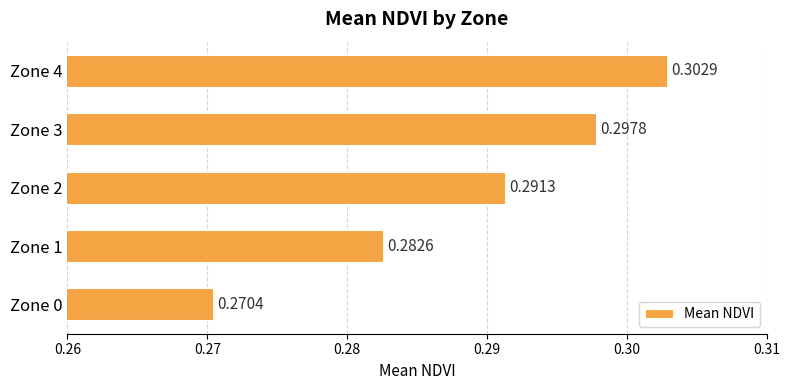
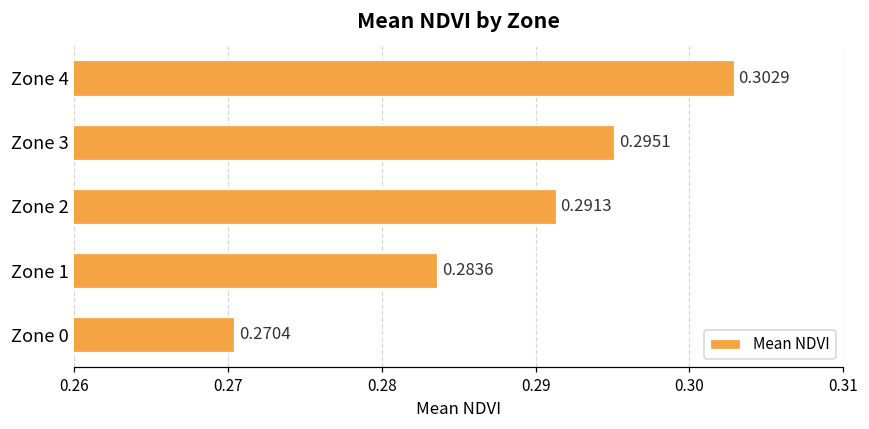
Zone 3: 0.2978 -> 0.2951
Zone 1: 0.2826 -> 0.2836
